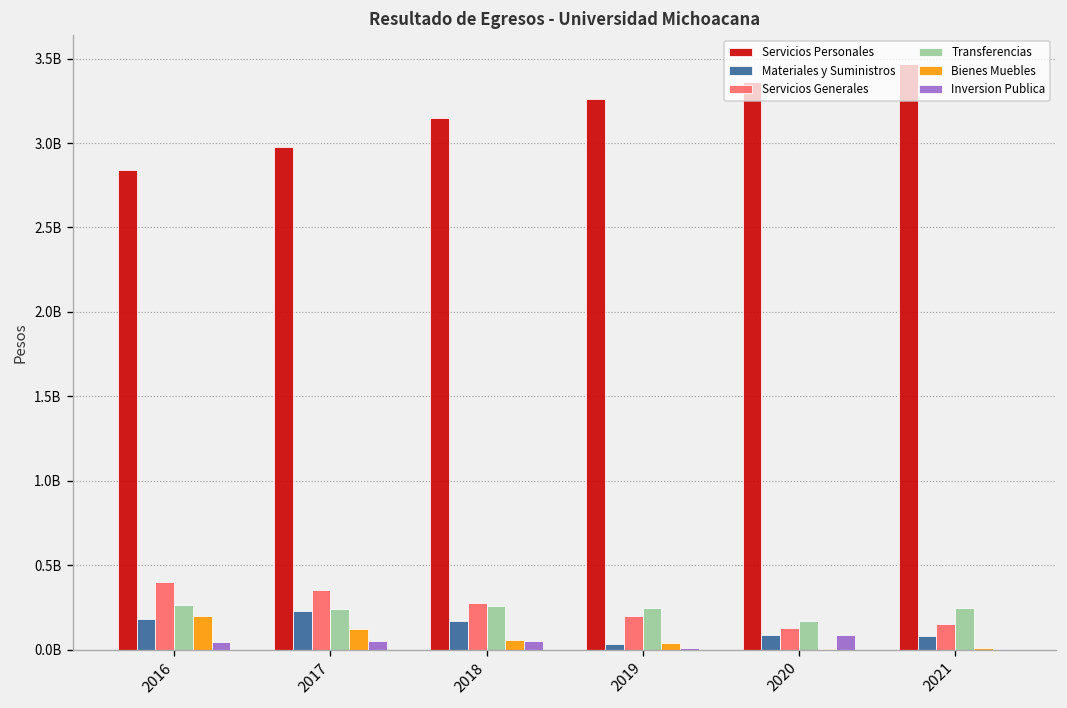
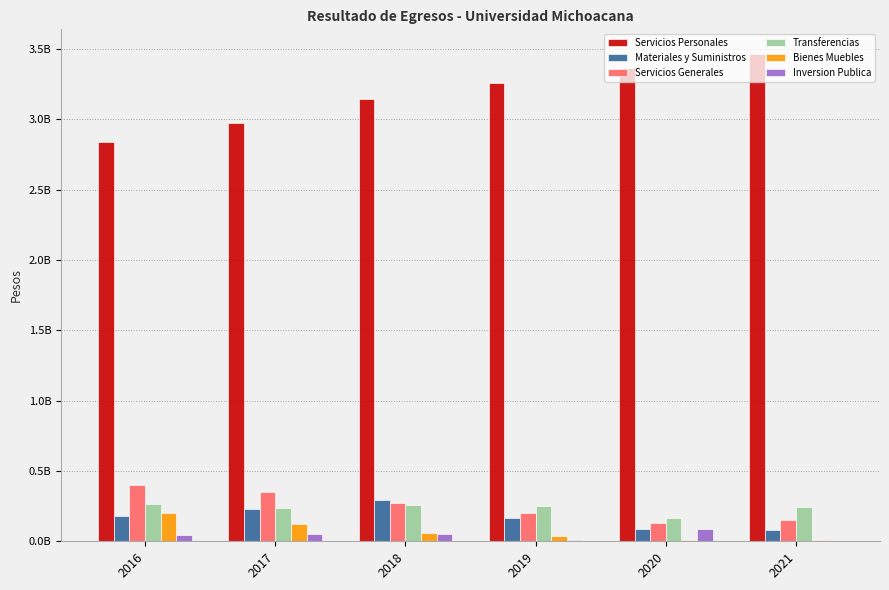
Materiales y Suministros, 2018: 170000000 -> 300000000
Materiales y Suministros, 2019: 30000000 -> 160000000
